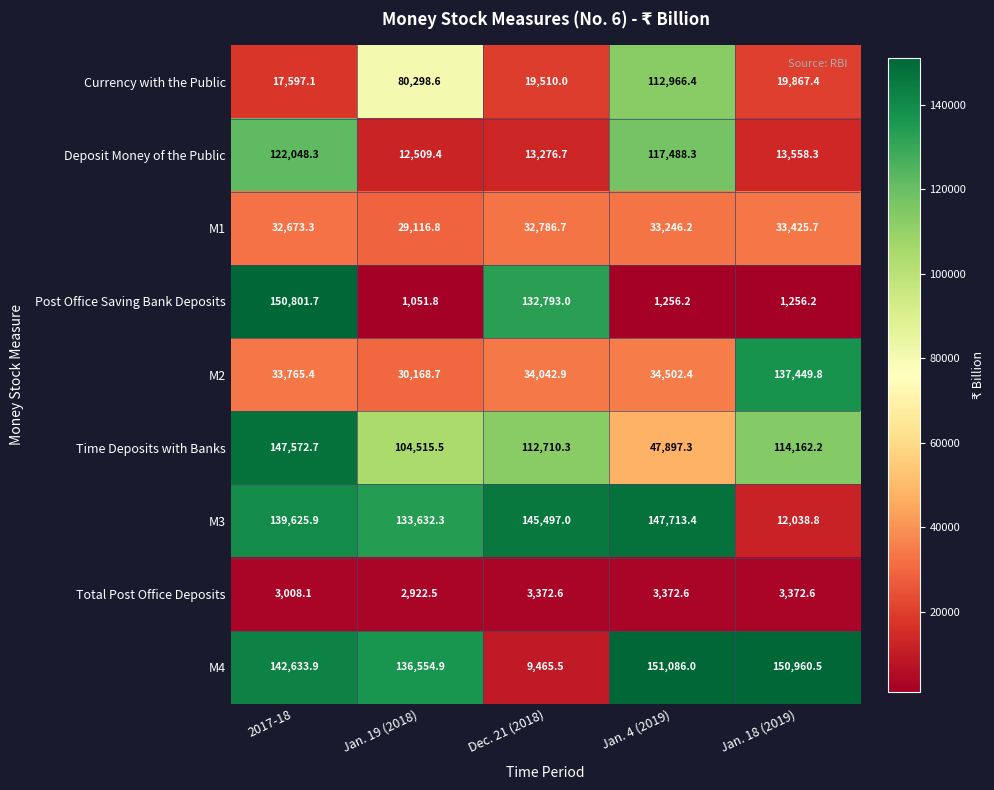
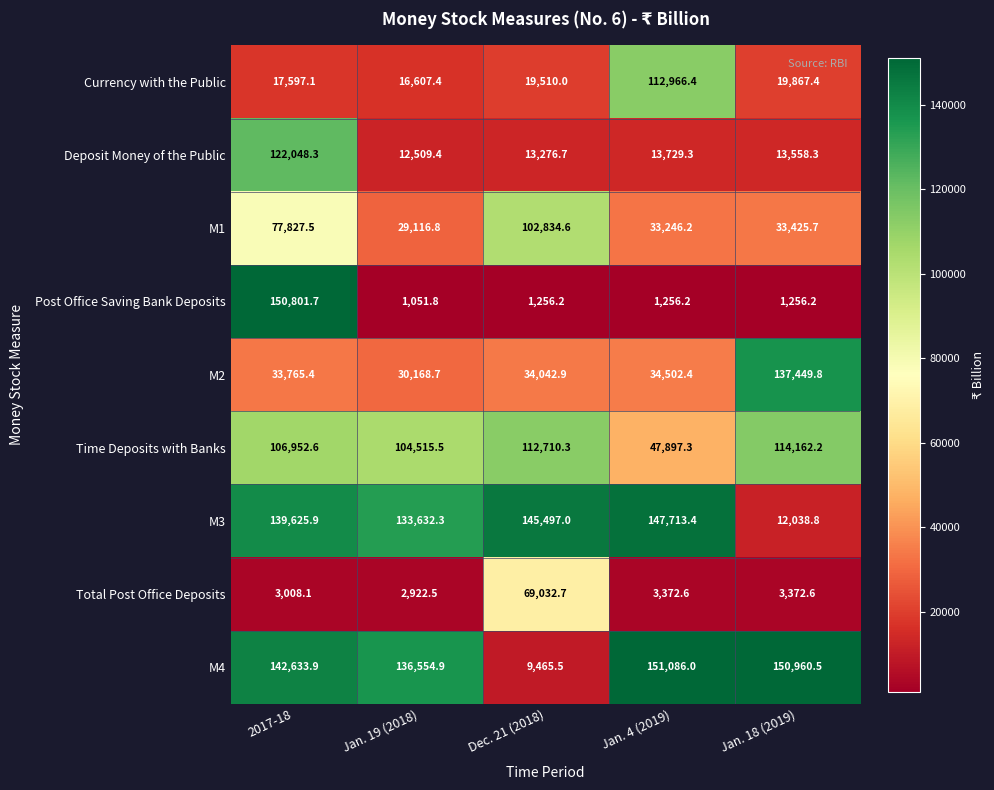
Currency with the Public, Jan. 19 (2018): 80,298.6 -> 16,607.4
Deposit Money of the Public, Jan. 4 (2019): 117,488.3 -> 13,729.3
M1, 2017-18: 32,673.3 -> 77,827.5
M1, Dec. 21 (2018): 32,786.7 -> 102,834.6
Post Office Saving Bank Deposits, Dec. 21 (2018): 132,793.0 -> 1,256.2
Time Deposits with Banks, 2017-18: 147,572.7 -> 106,952.6
Total Post Office Deposits, Dec. 21 (2018): 3,372.6 -> 69,032.7
